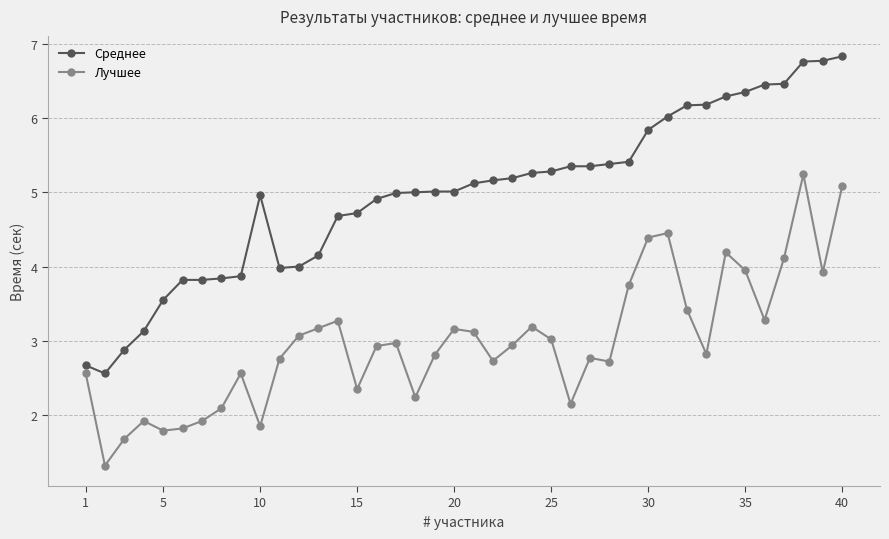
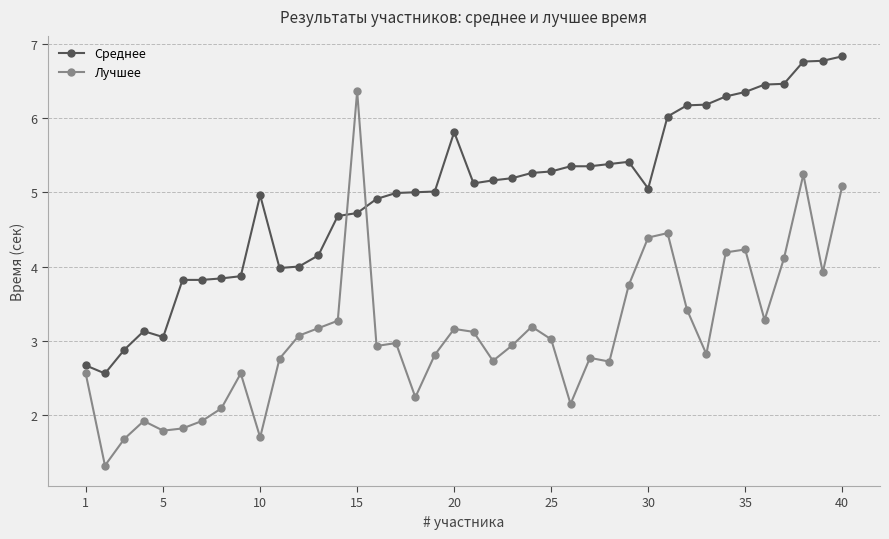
Среднее, 5: 3.6 -> 3.1
Лучшее, 10: 1.9 -> 1.7
Лучшее, 15: 2.4 -> 6.4
Среднее, 20: 5.0 -> 5.8
Среднее, 30: 5.8 -> 5.1
Лучшее, 35: 4.0 -> 4.2
